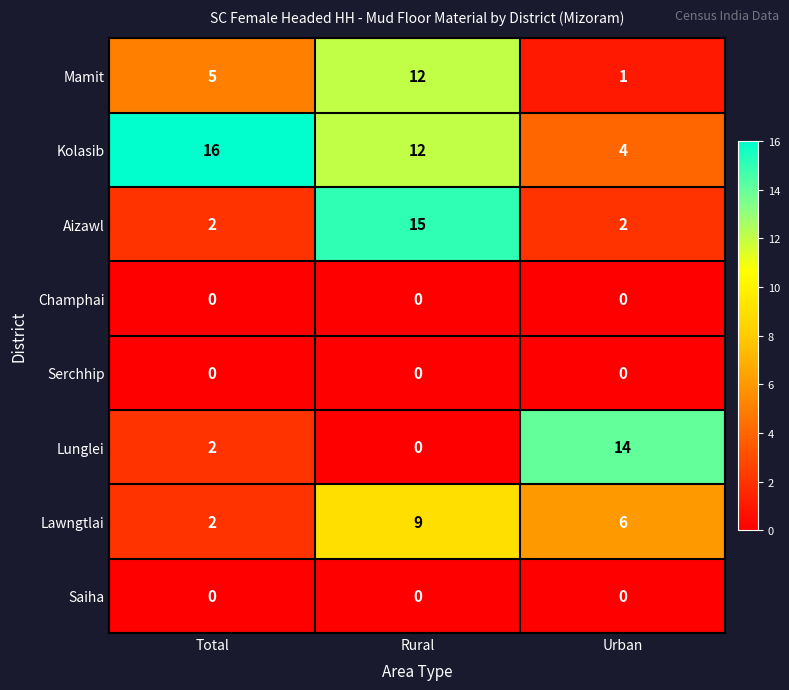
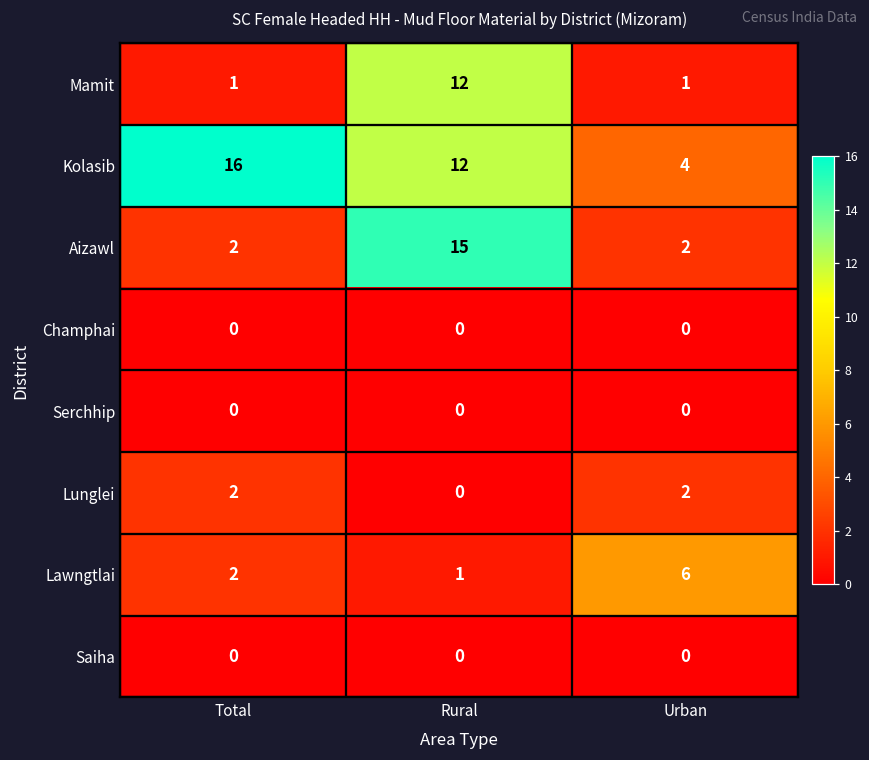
Mamit, Total: 5 -> 1
Lunglei, Urban: 14 -> 2
Lawngtlai, Rural: 9 -> 1
